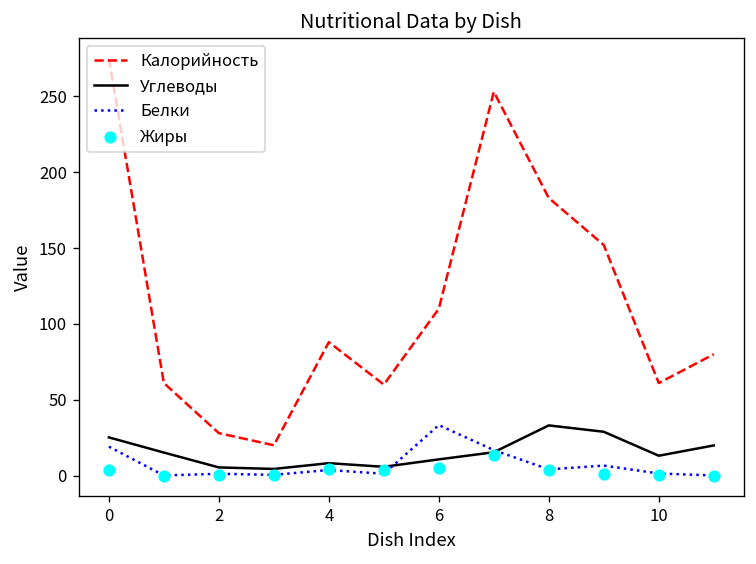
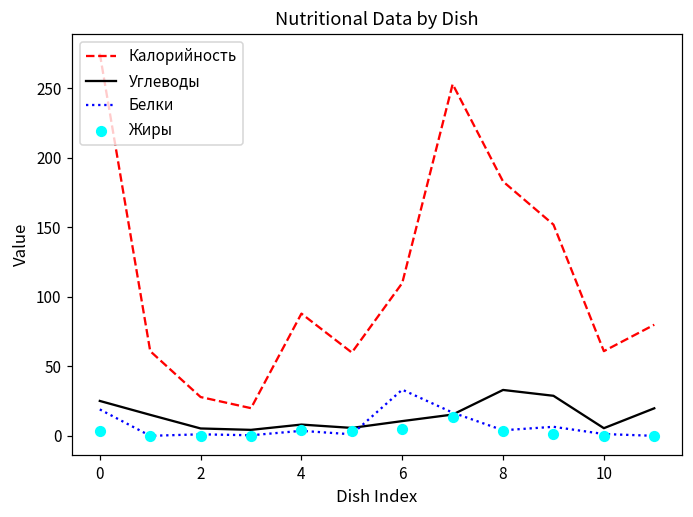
Углеводы, 10: 13 -> 6
